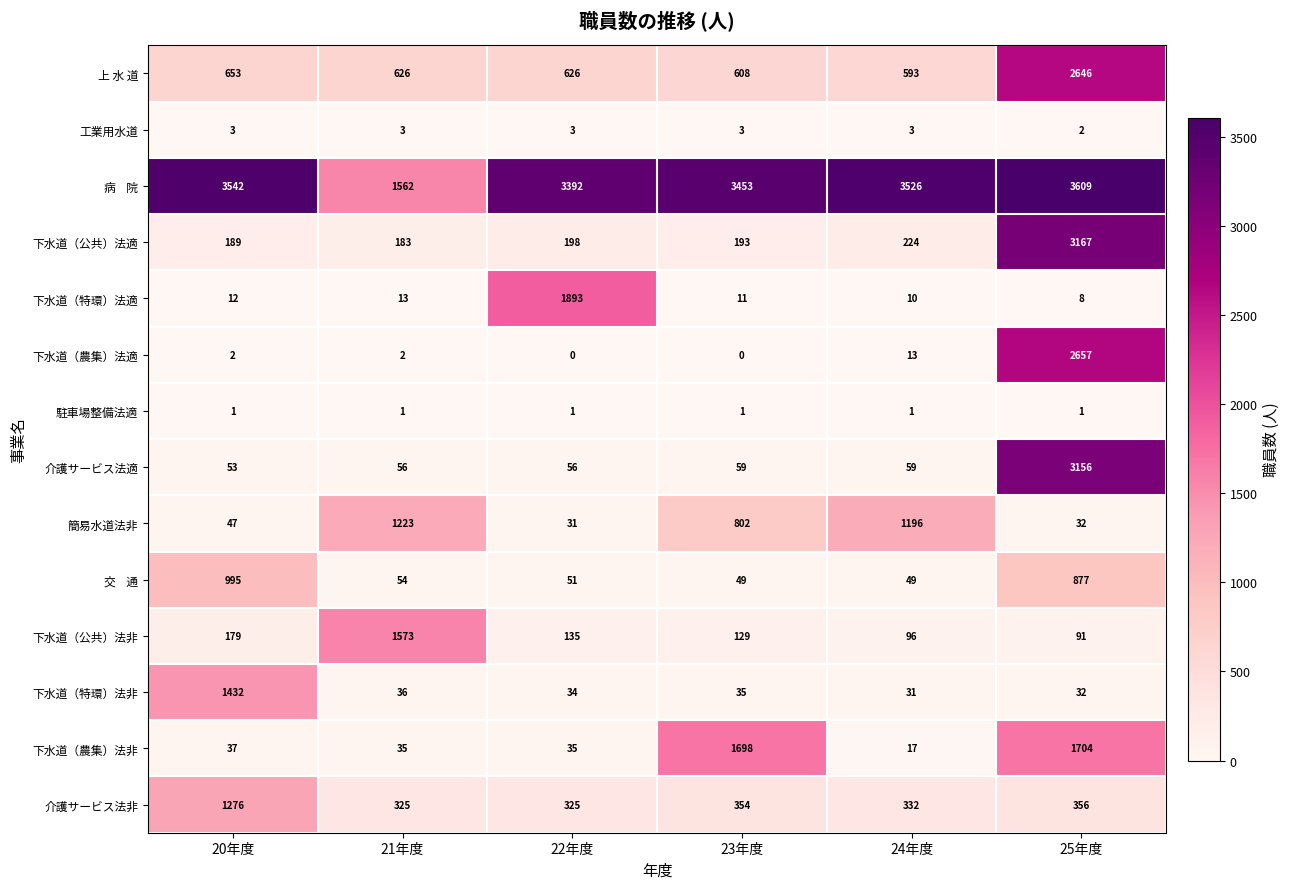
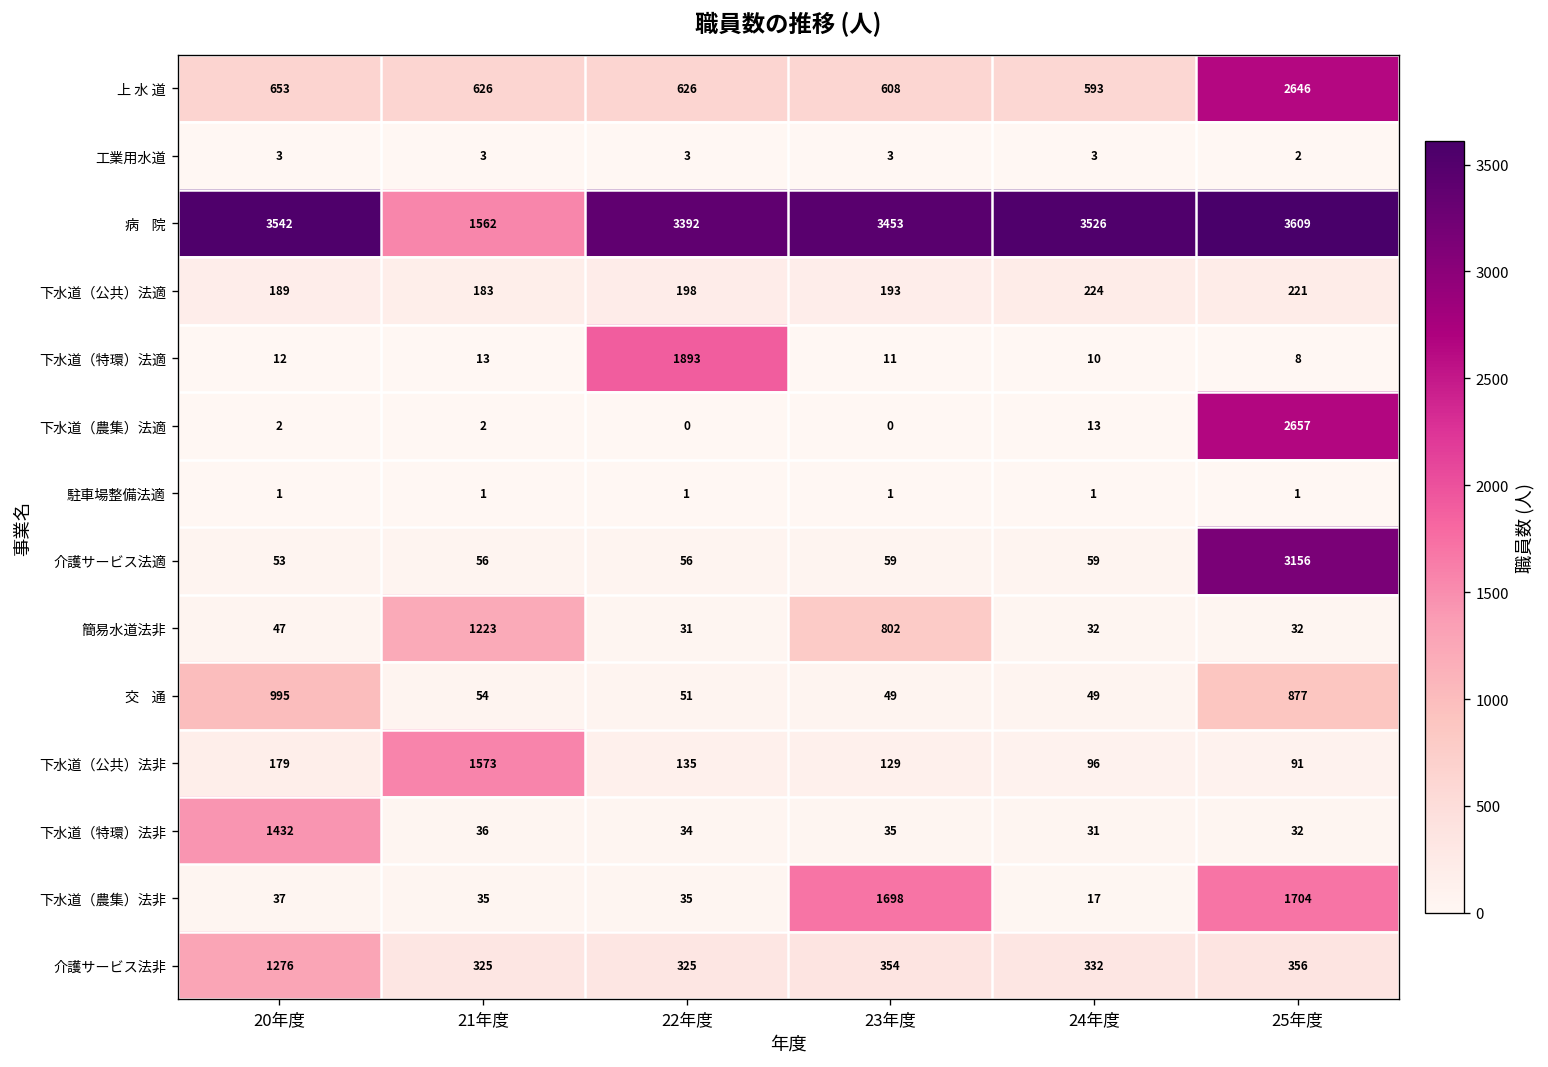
下水道（公共）法適, 25年度: 3167 -> 221
簡易水道法非, 24年度: 1196 -> 32
